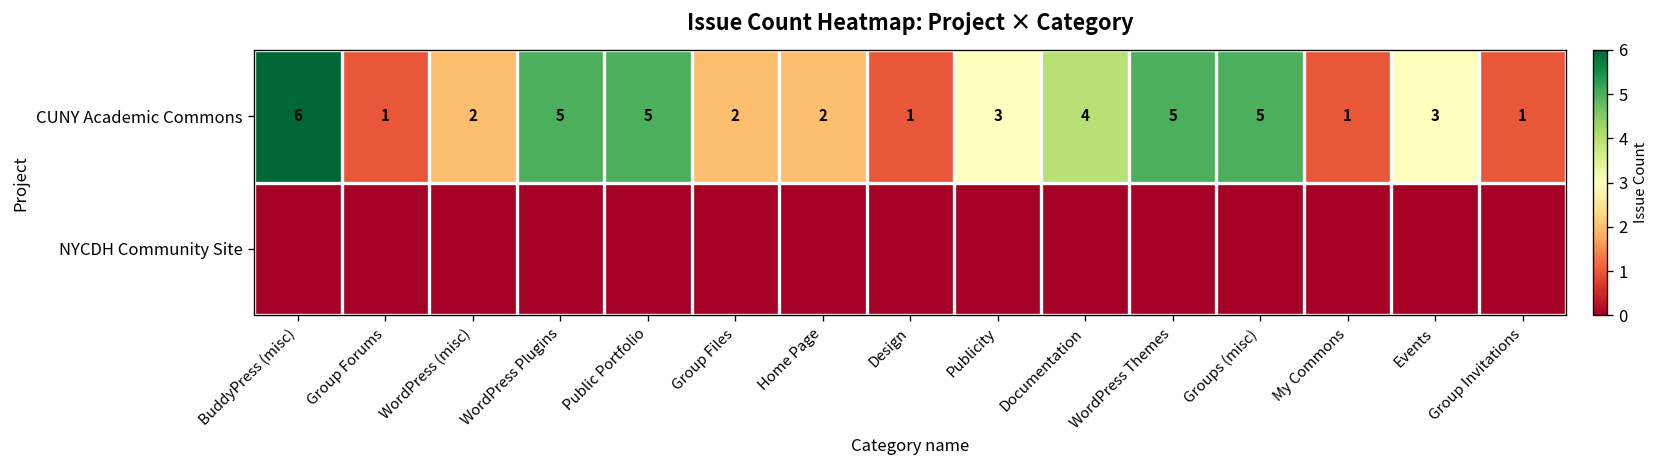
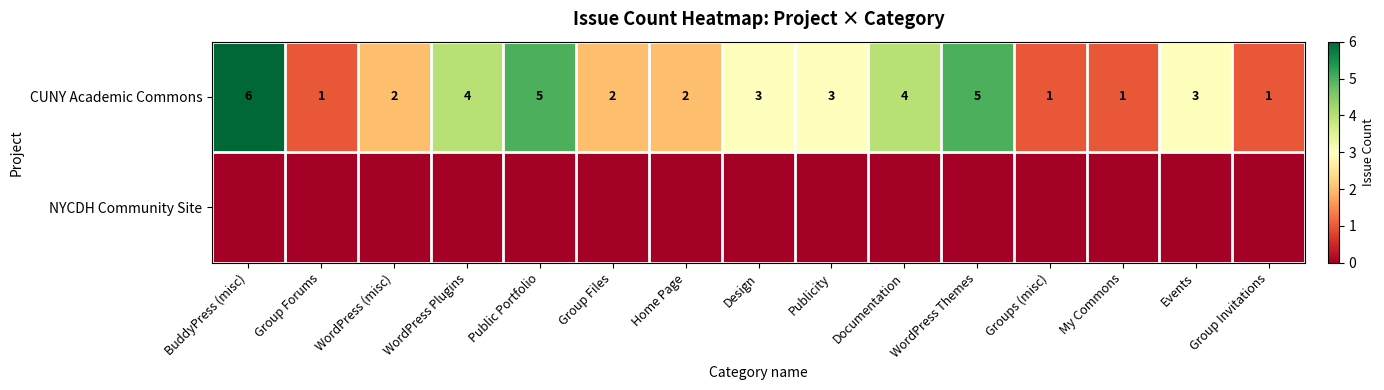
CUNY Academic Commons, WordPress Plugins: 5 -> 4
CUNY Academic Commons, Design: 1 -> 3
CUNY Academic Commons, Groups (misc): 5 -> 1
